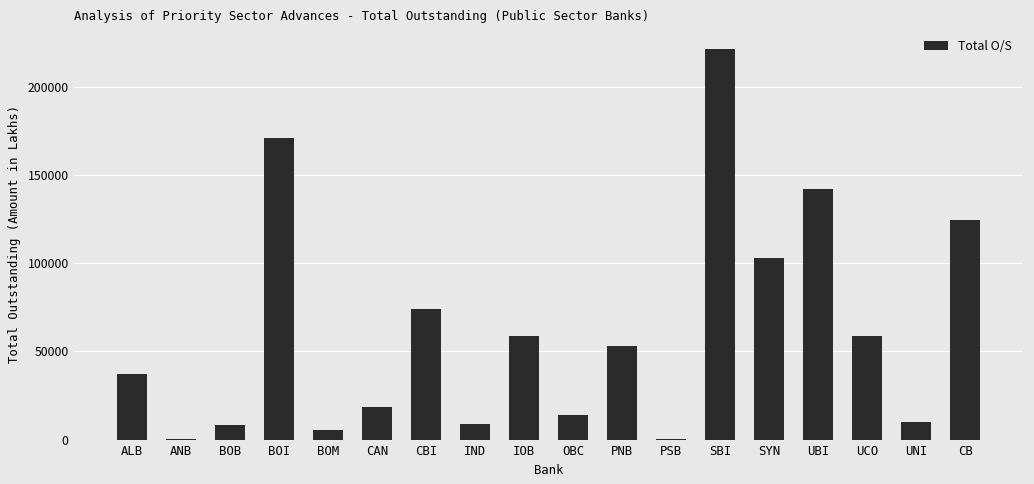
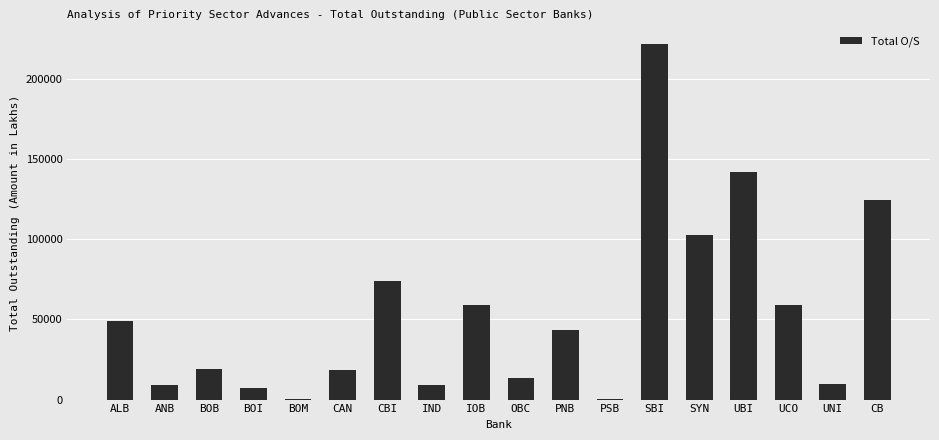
ALB: 37000 -> 49000
ANB: 0 -> 9000
BOB: 8000 -> 19000
BOI: 171000 -> 7000
BOM: 5000 -> 0
PNB: 53000 -> 43000
